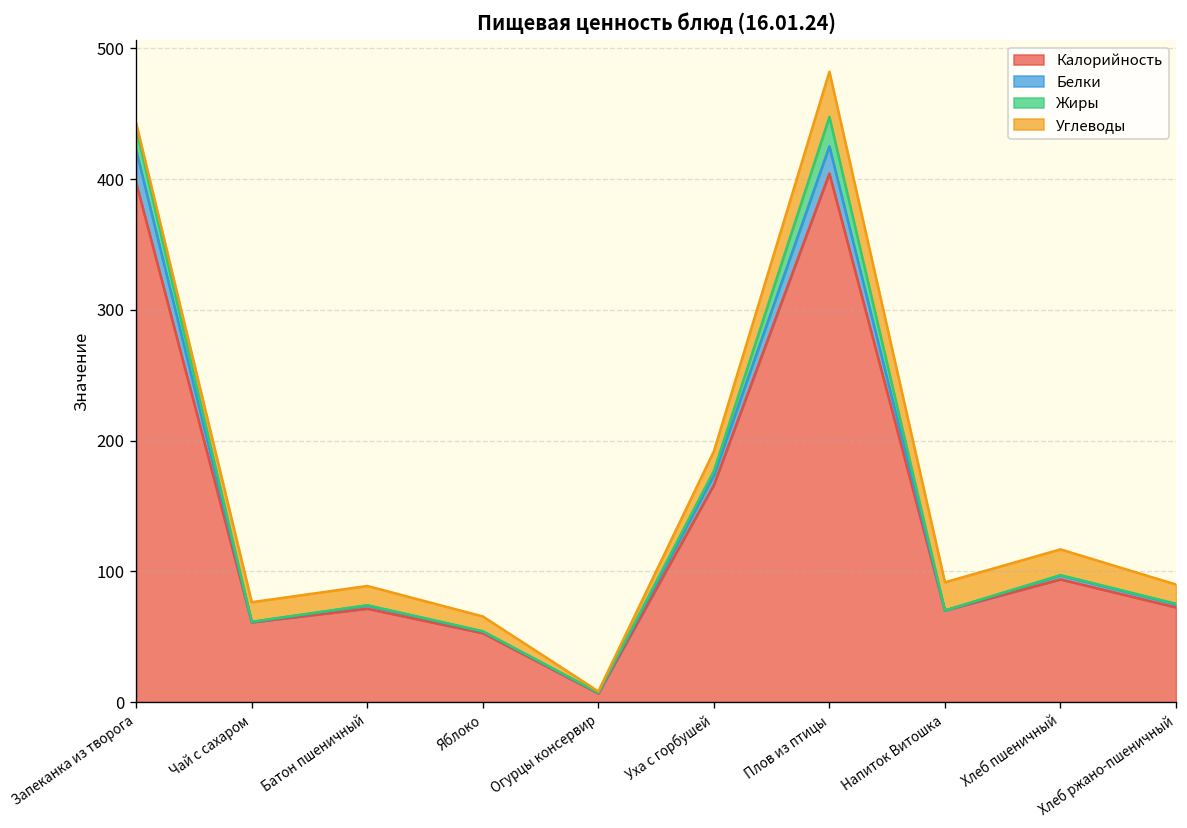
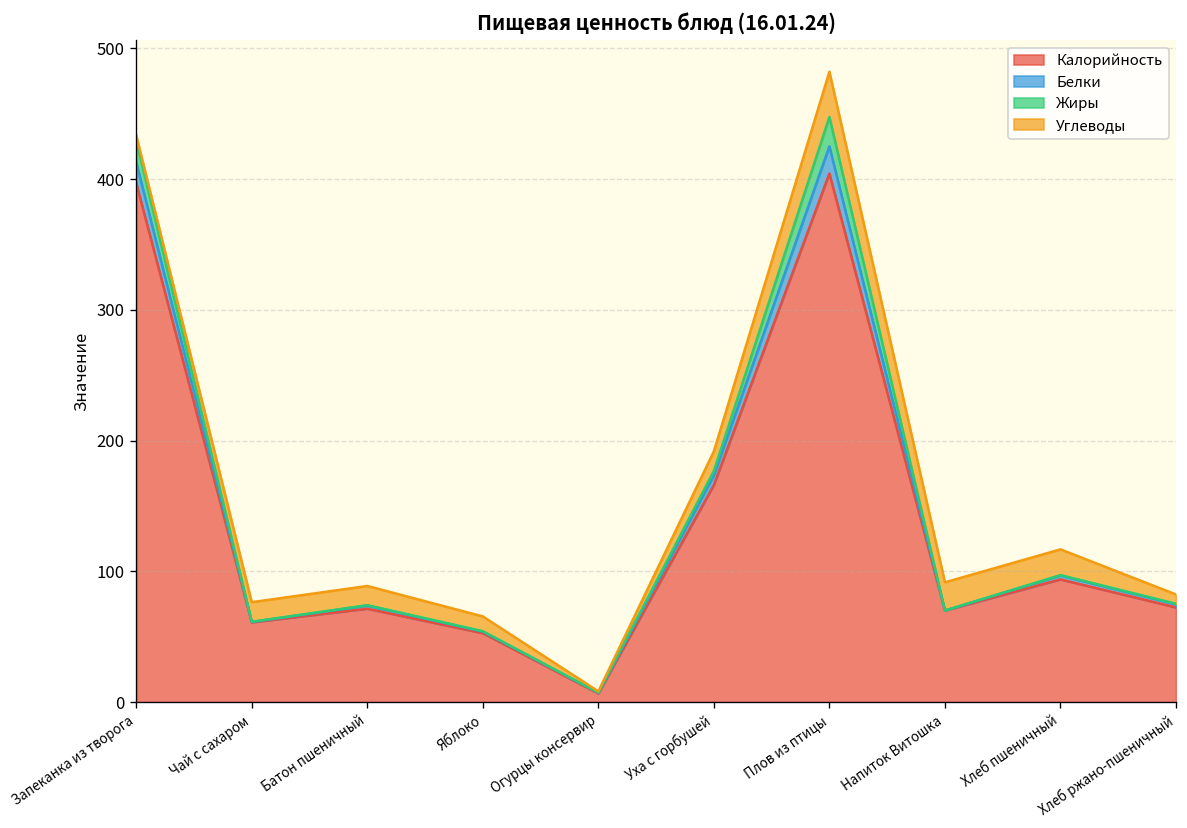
Белки, Запеканка из творога: 25 -> 16
Углеводы, Хлеб ржано-пшеничный: 15 -> 7
